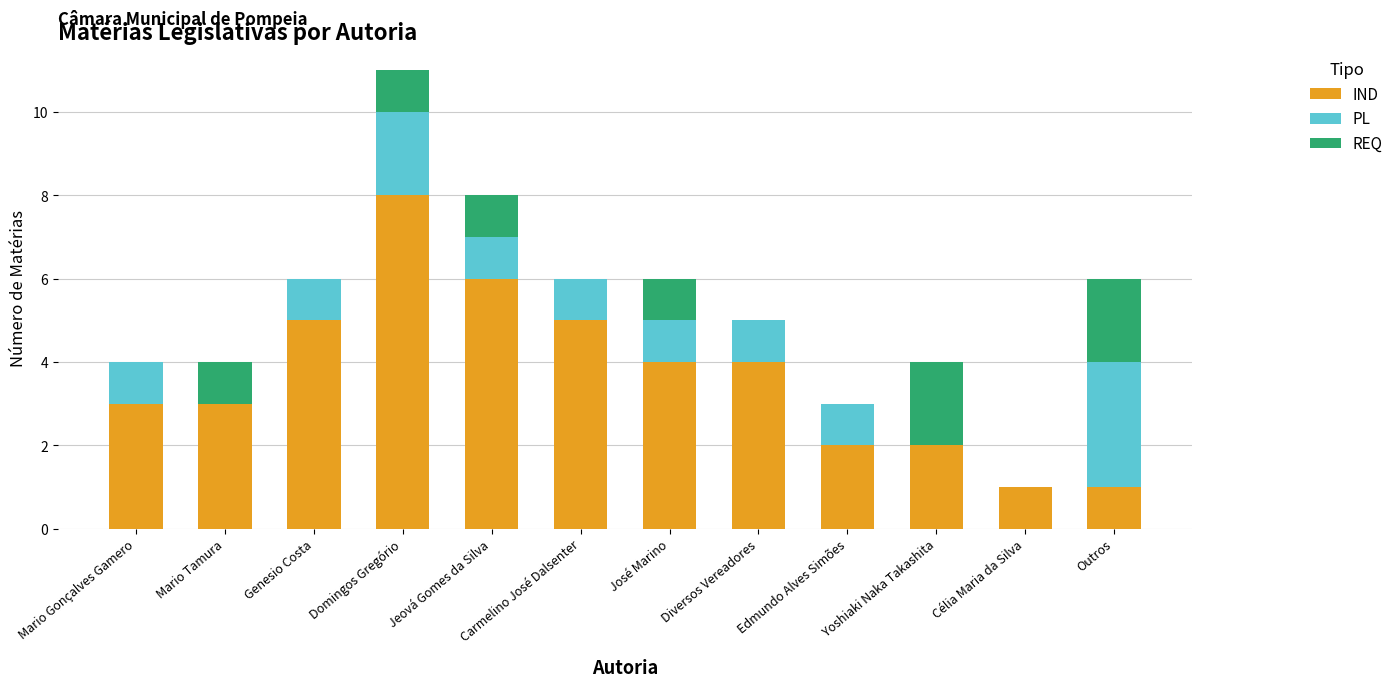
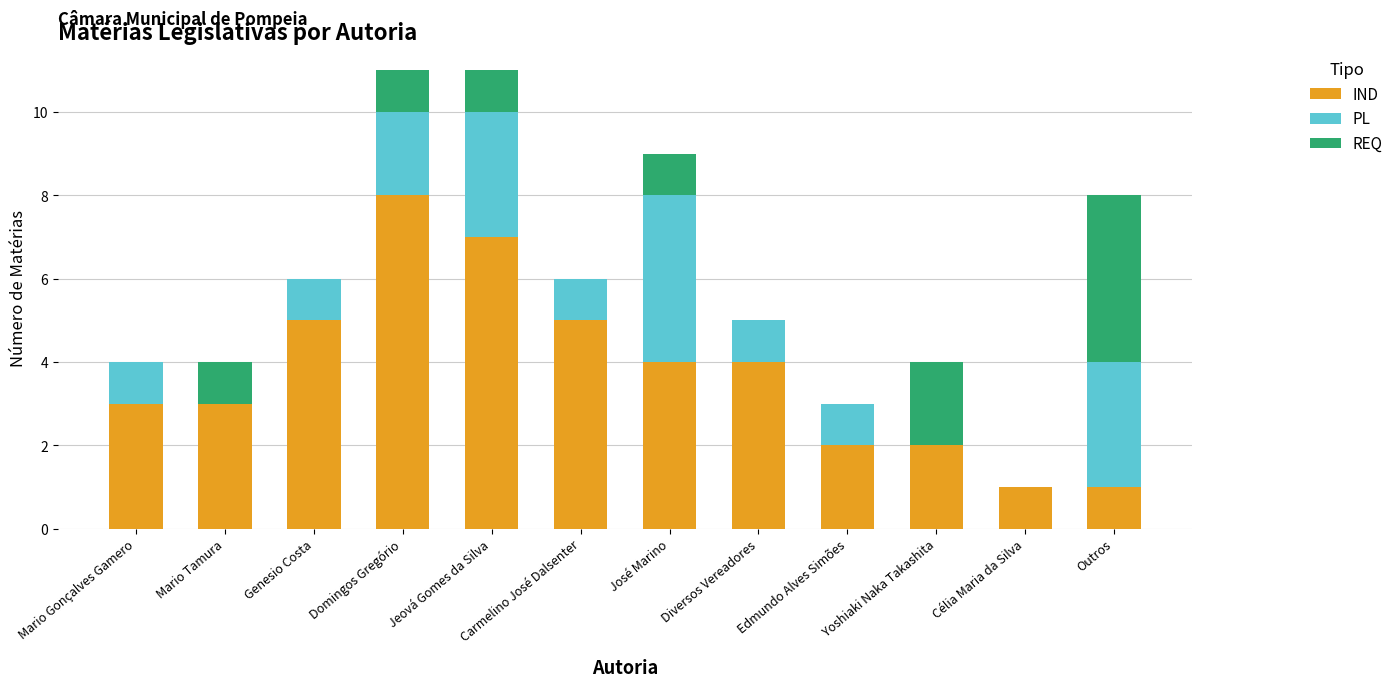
IND, Jeová Gomes da Silva: 6 -> 7
PL, Jeová Gomes da Silva: 1 -> 3
PL, José Marino: 1 -> 4
REQ, Outros: 2 -> 4
